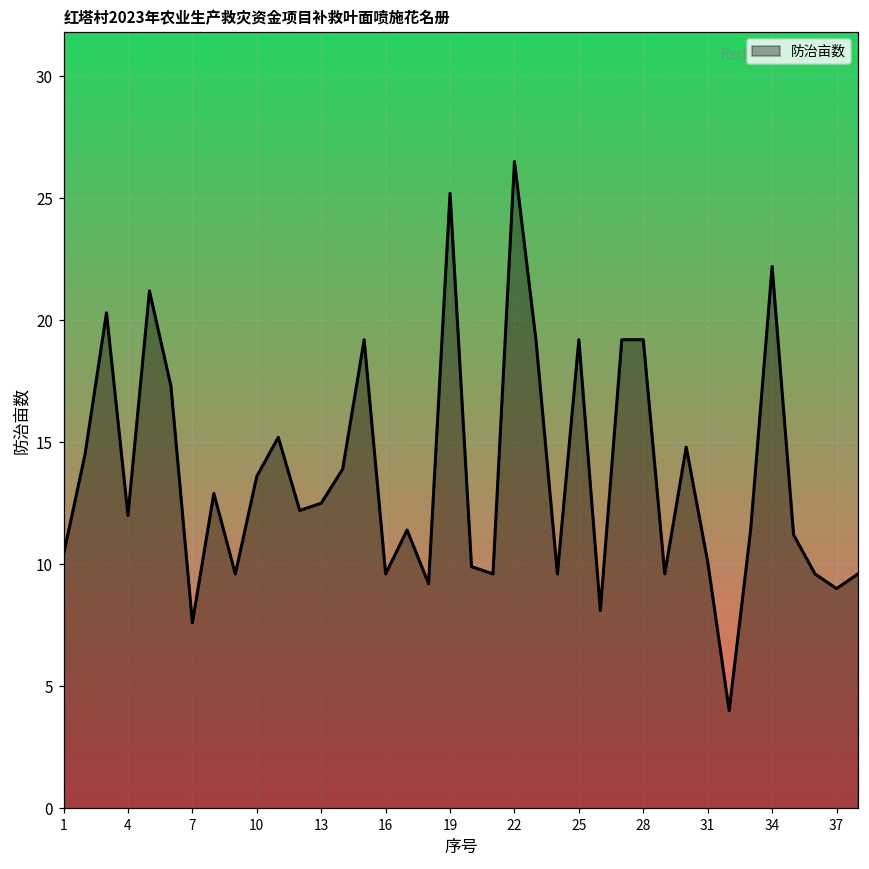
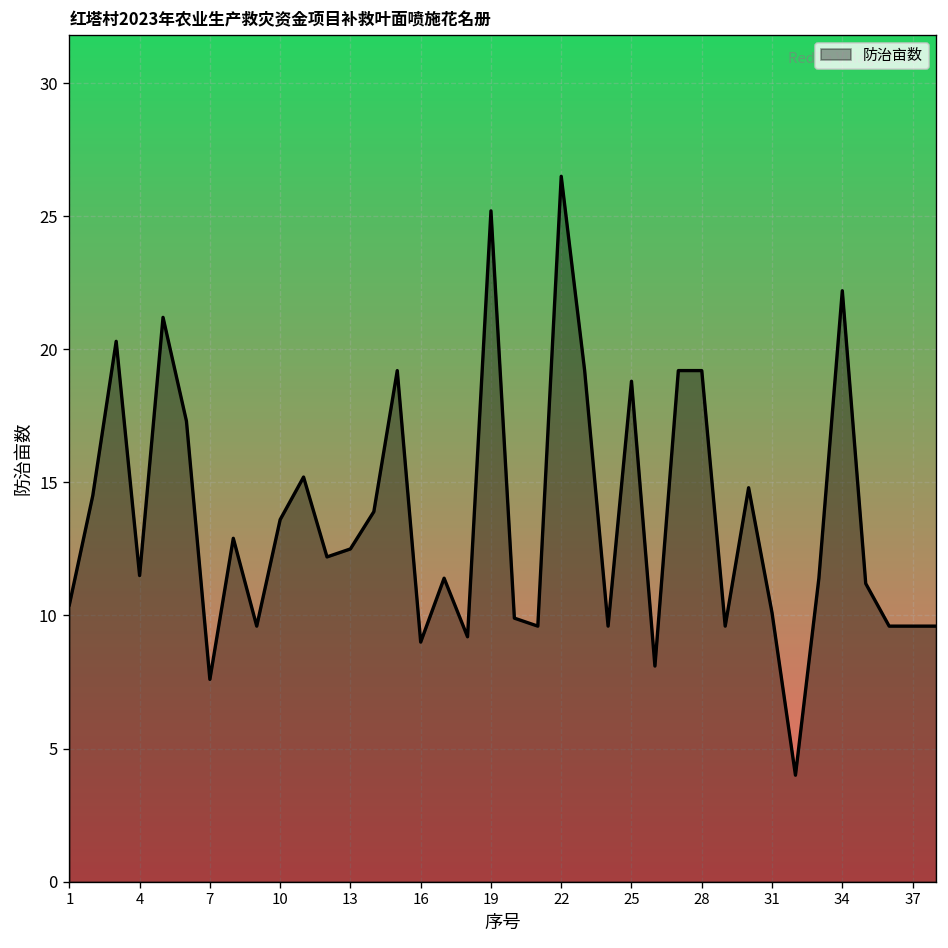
4: 12.0 -> 11.5
16: 9.6 -> 9.0
25: 19.2 -> 18.8
37: 9.0 -> 9.6
